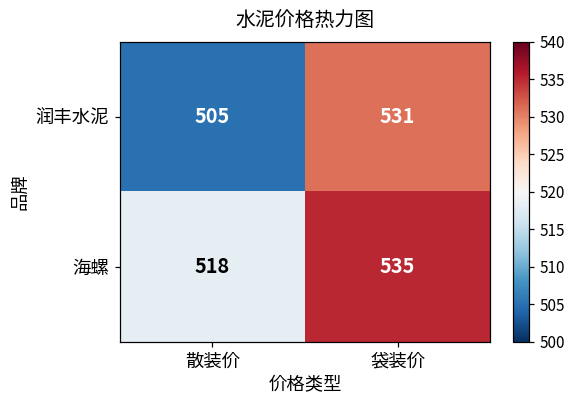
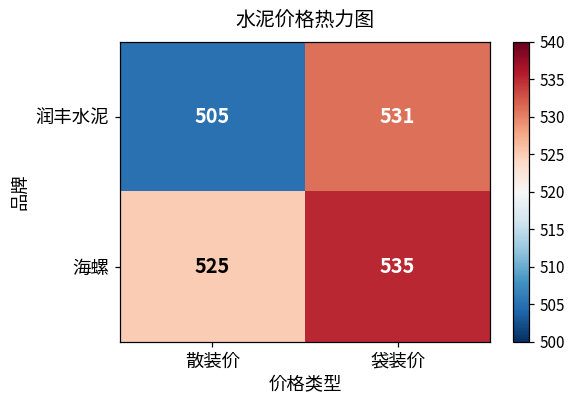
海螺, 散装价: 518 -> 525
